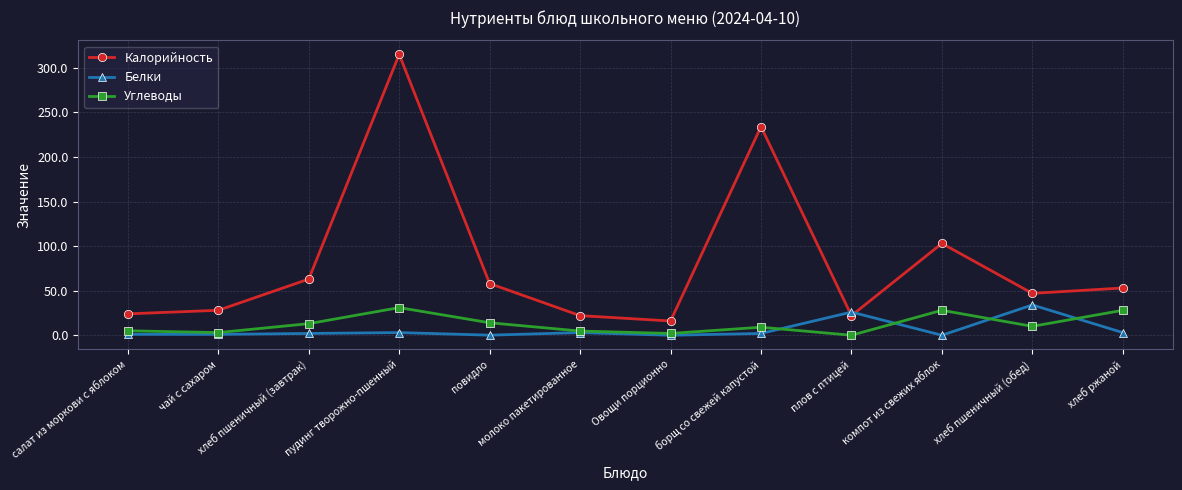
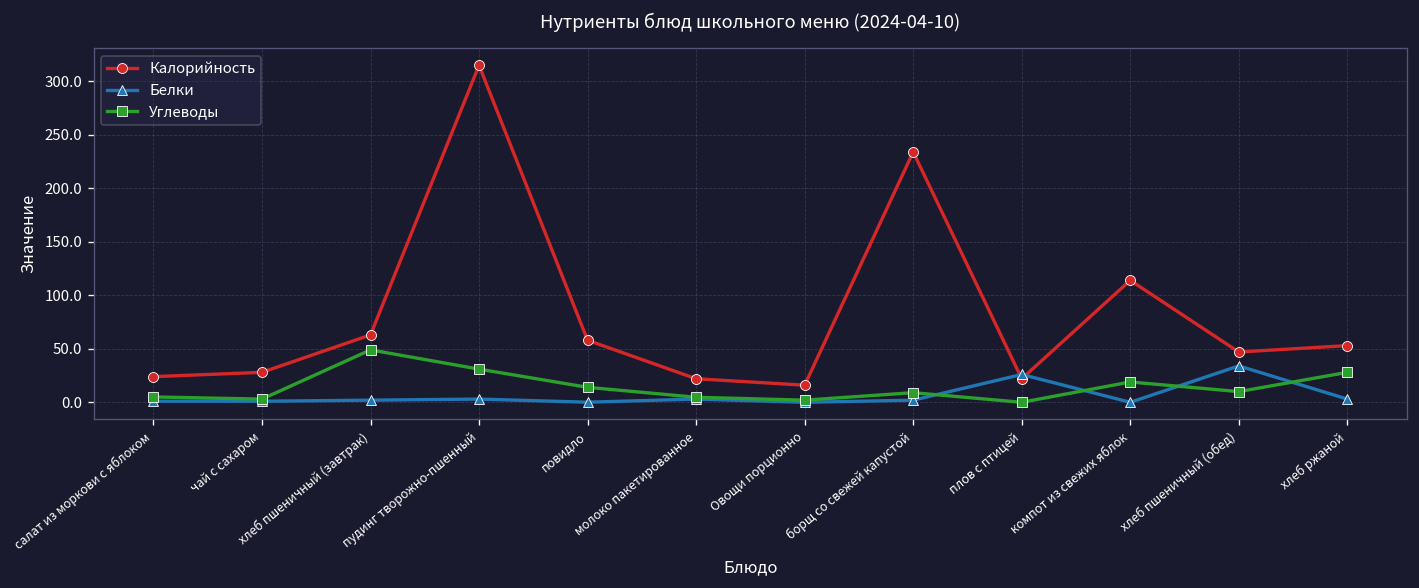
Углеводы, хлеб пшеничный (завтрак): 10 -> 50
Калорийность, компот из свежих яблок: 100 -> 110
Углеводы, компот из свежих яблок: 30 -> 20
